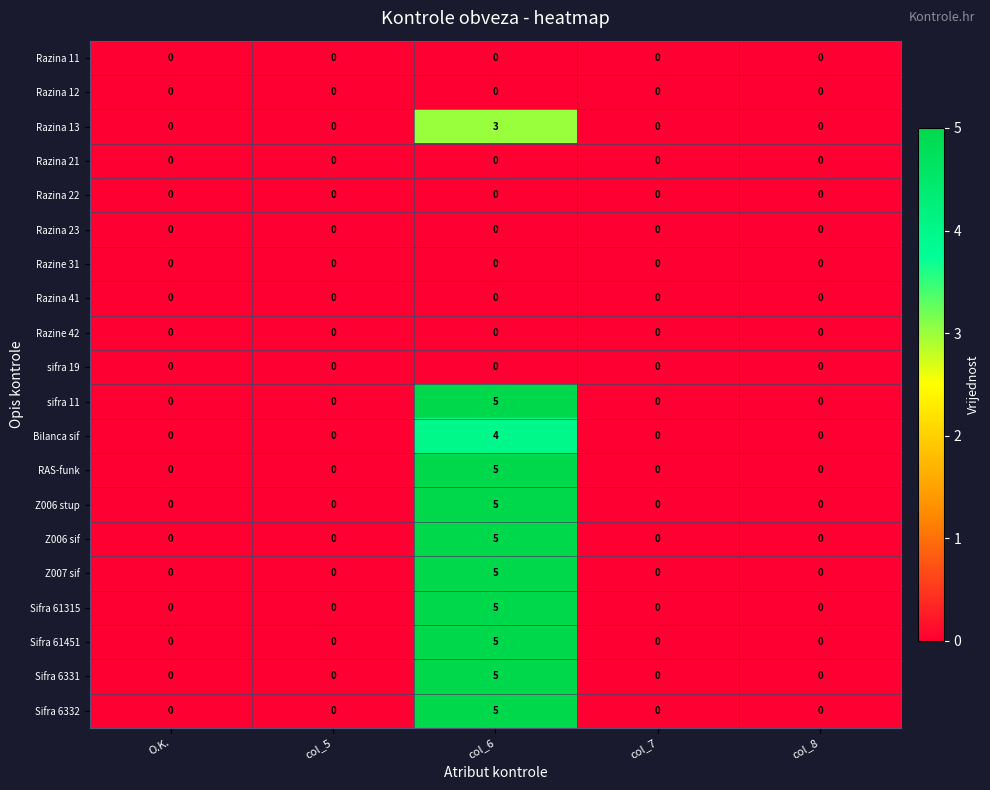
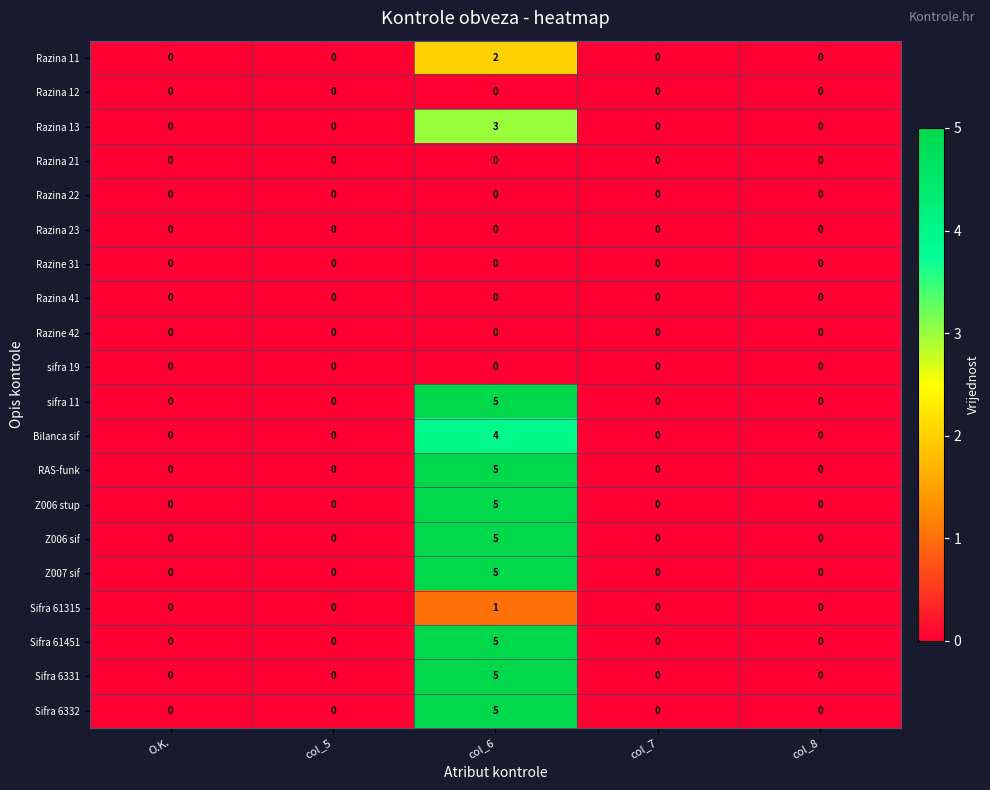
Razina 11, col_6: 0 -> 2
Sifra 61315, col_6: 5 -> 1
